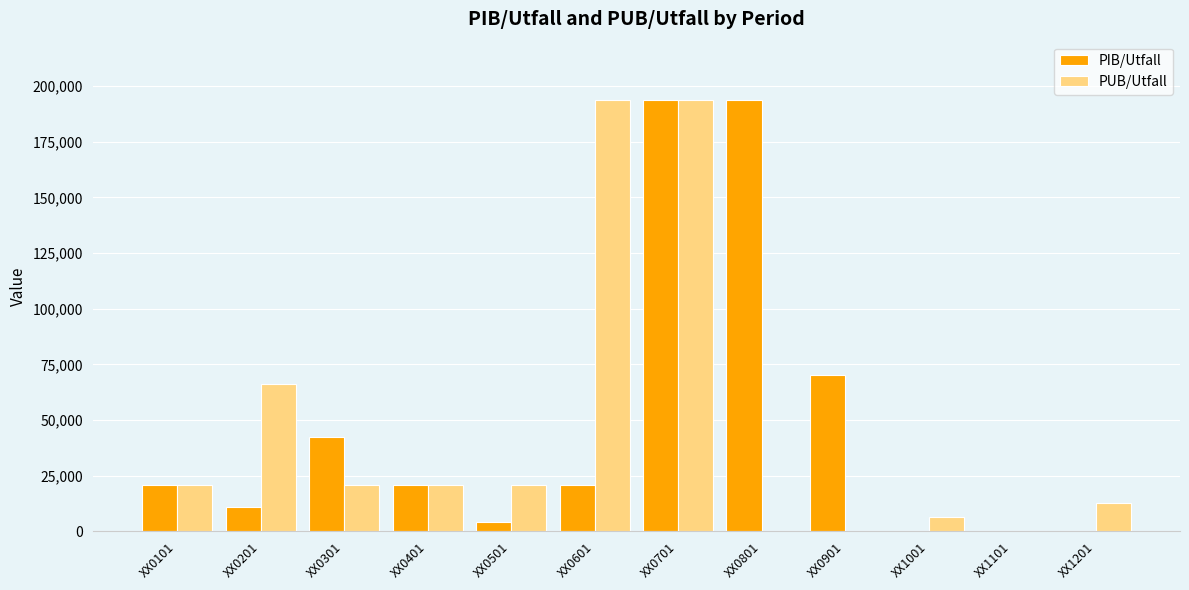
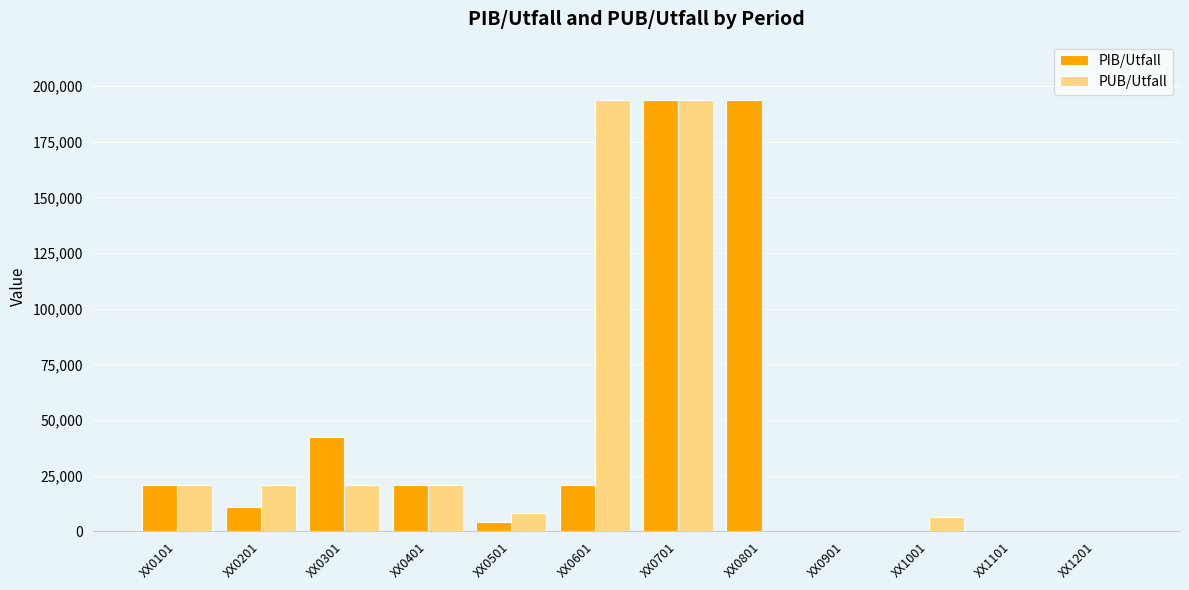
PUB/Utfall, XX0201: 66,000 -> 21,000
PUB/Utfall, XX0501: 21,000 -> 8,000
PIB/Utfall, XX0901: 70,000 -> 0
PUB/Utfall, XX1201: 13,000 -> 0
